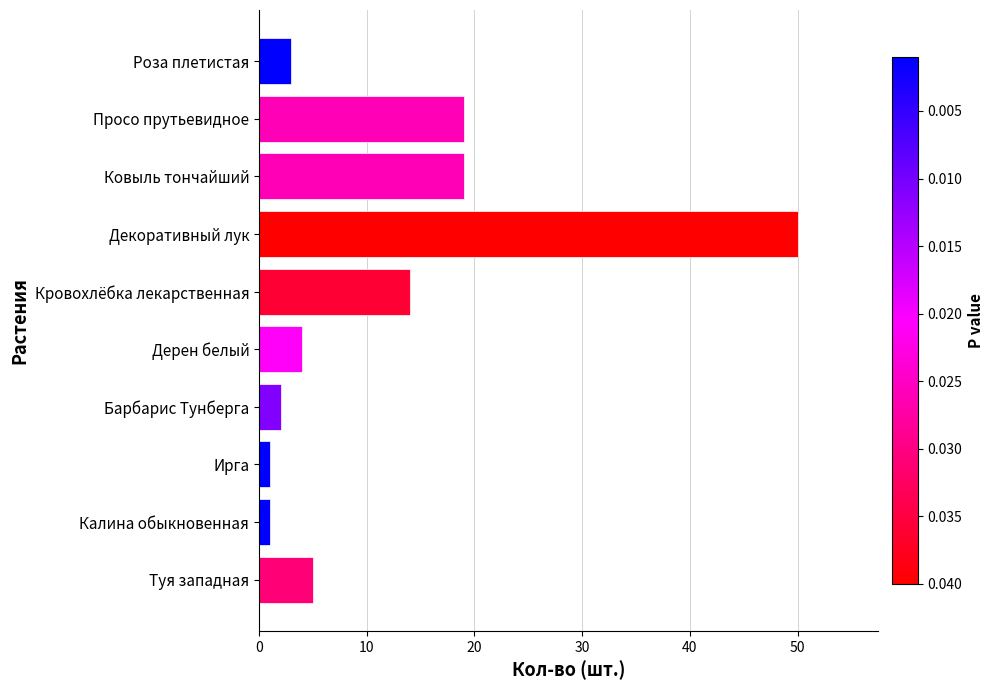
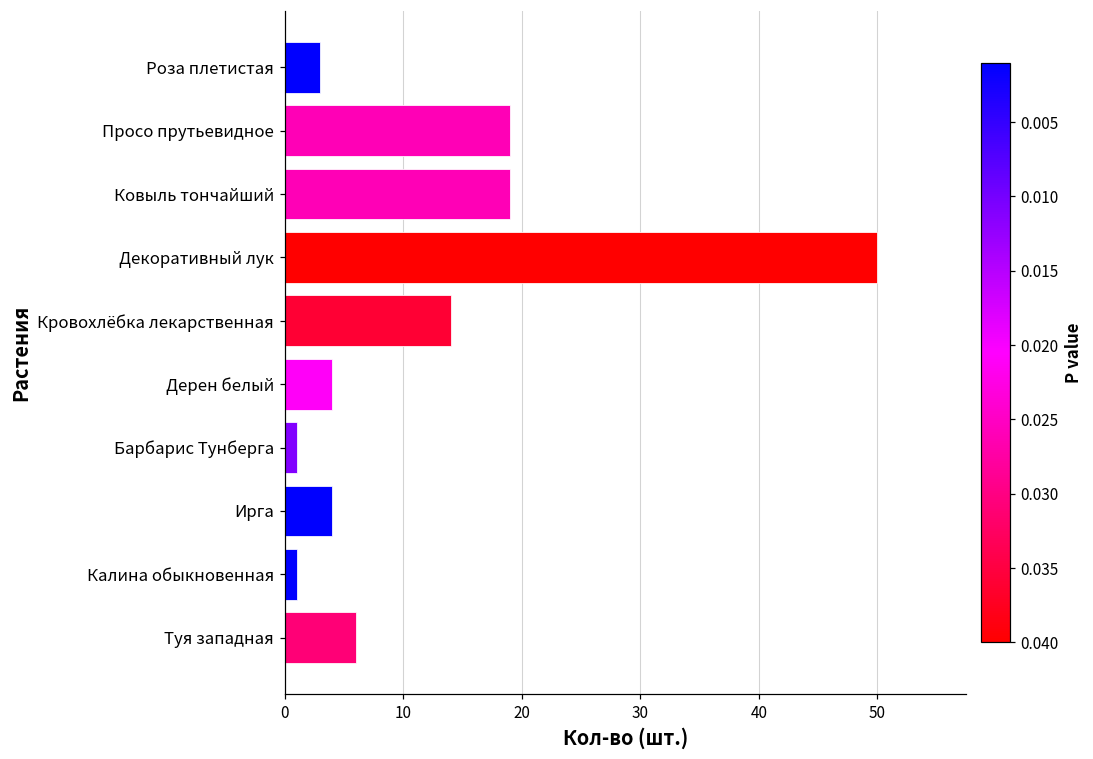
Барбарис Тунберга: 2 -> 1
Ирга: 1 -> 4
Туя западная: 5 -> 6
